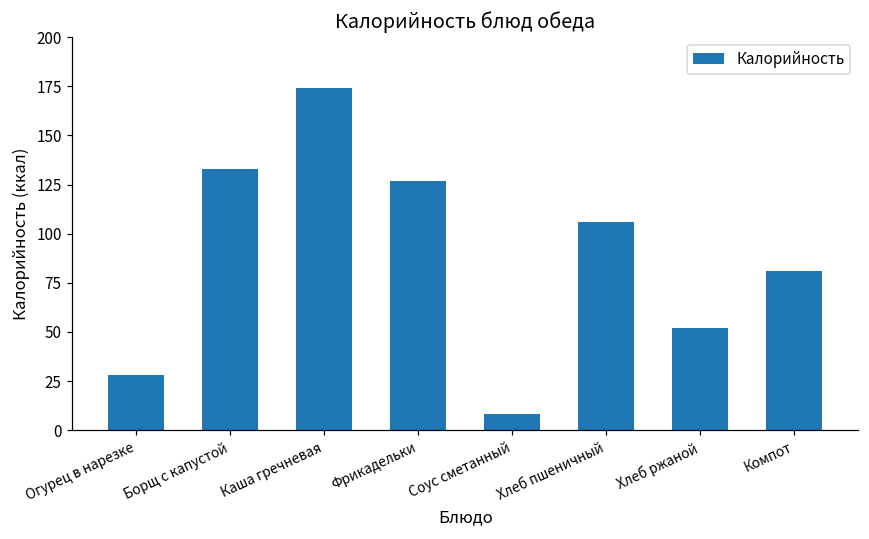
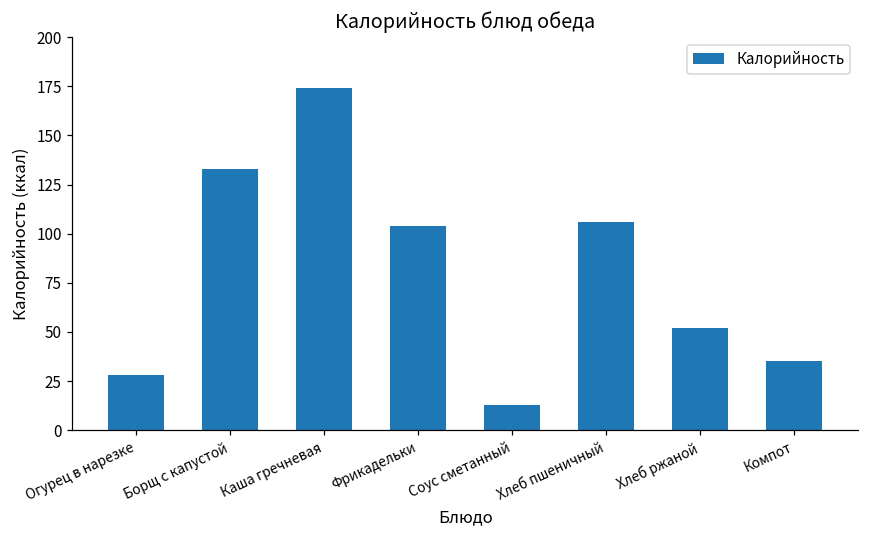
Фрикадельки: 127 -> 104
Соус сметанный: 8 -> 13
Компот: 81 -> 35
